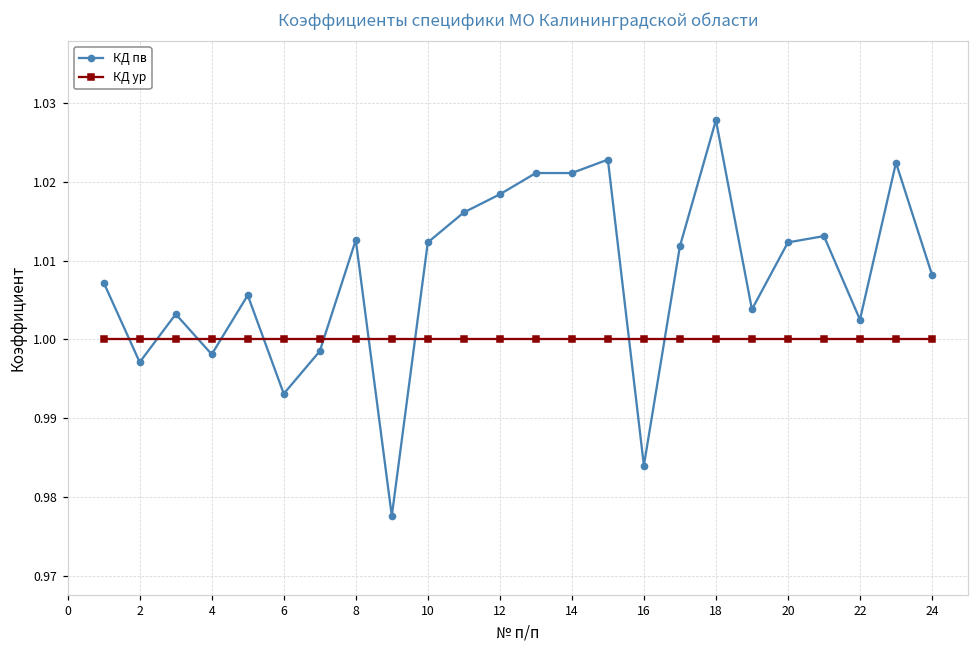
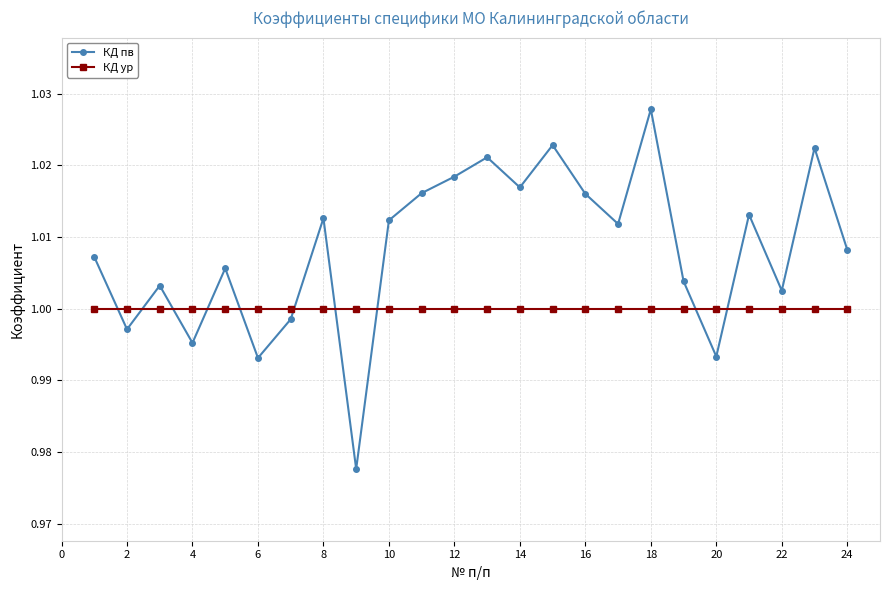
КД пв, 4: 0.998 -> 0.995
КД пв, 14: 1.021 -> 1.017
КД пв, 16: 0.984 -> 1.016
КД пв, 20: 1.012 -> 0.993
